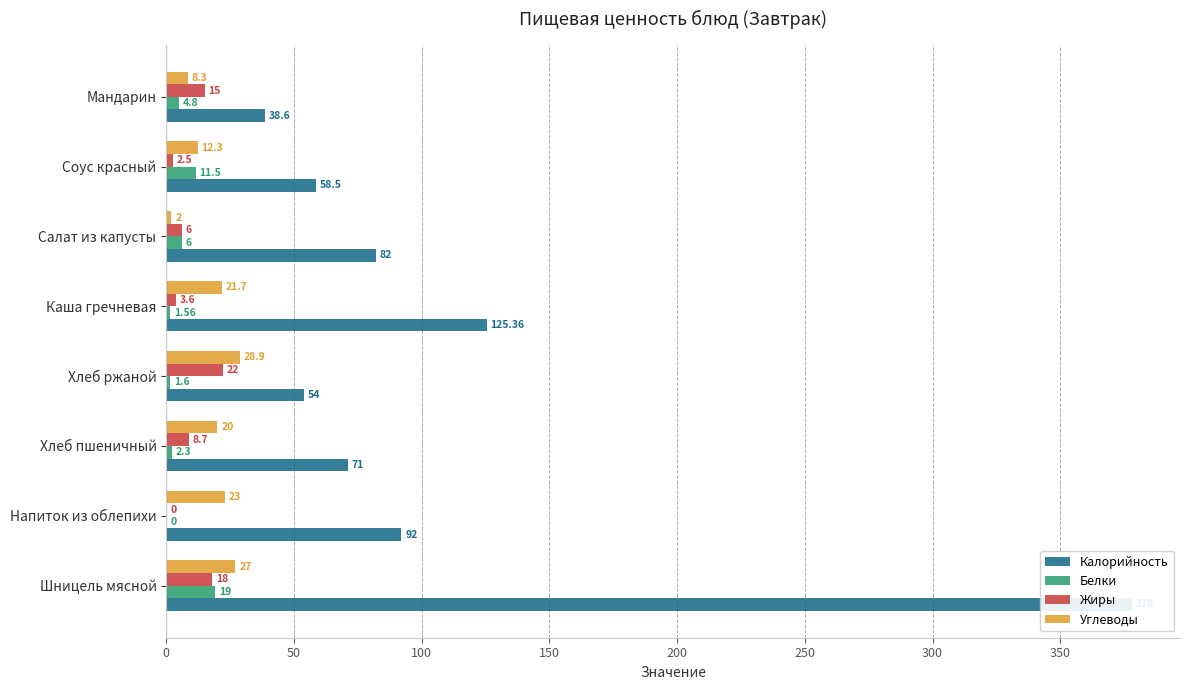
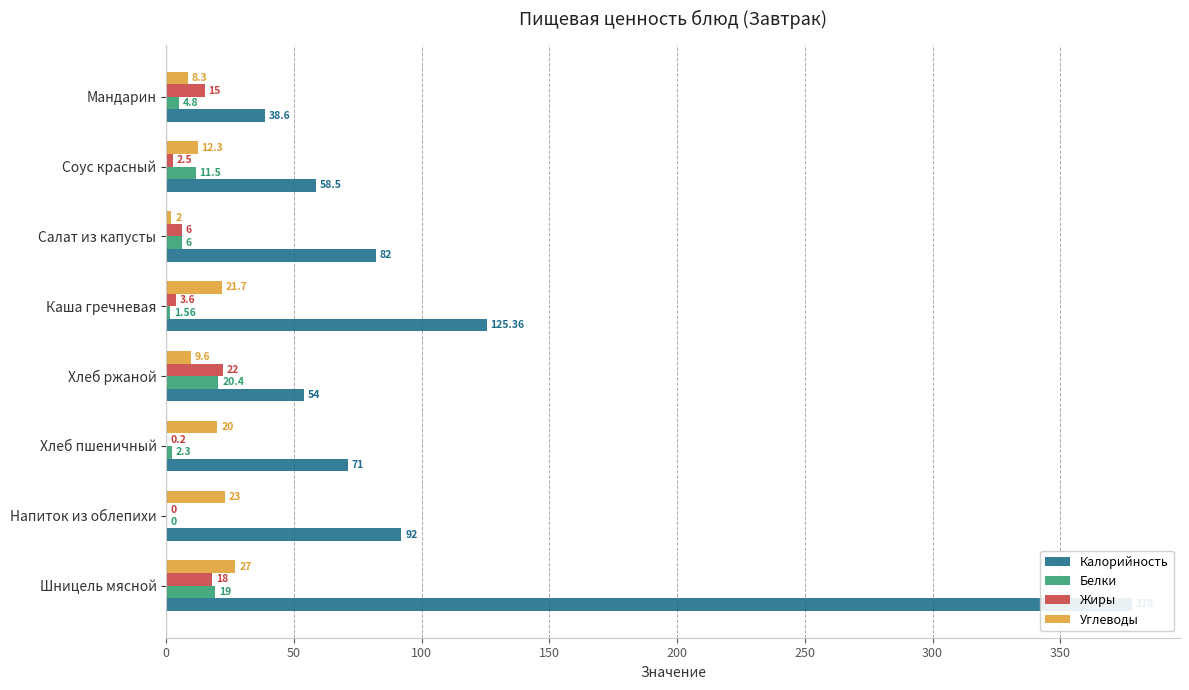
Углеводы, Хлеб ржаной: 28.9 -> 9.6
Белки, Хлеб ржаной: 1.6 -> 20.4
Жиры, Хлеб пшеничный: 8.7 -> 0.2
